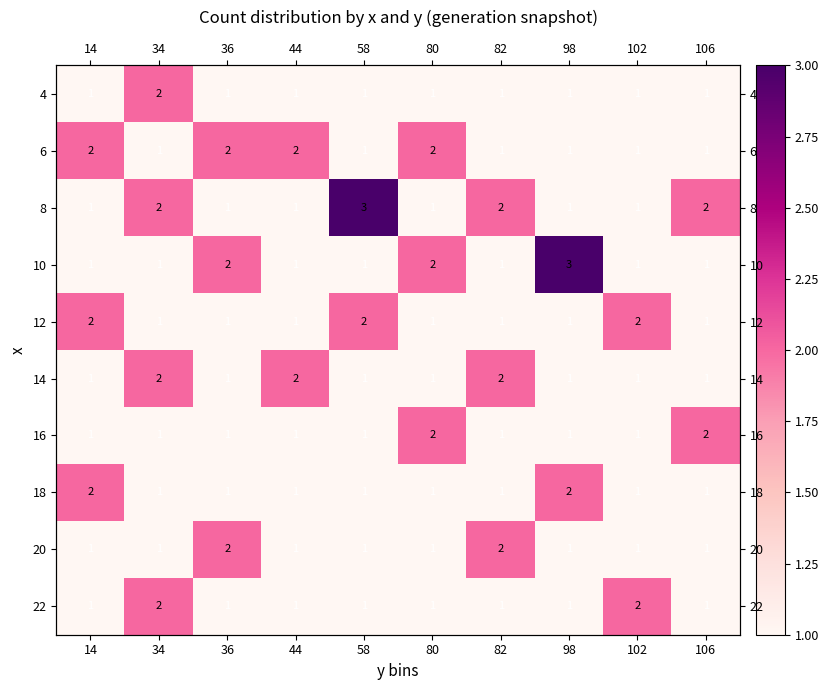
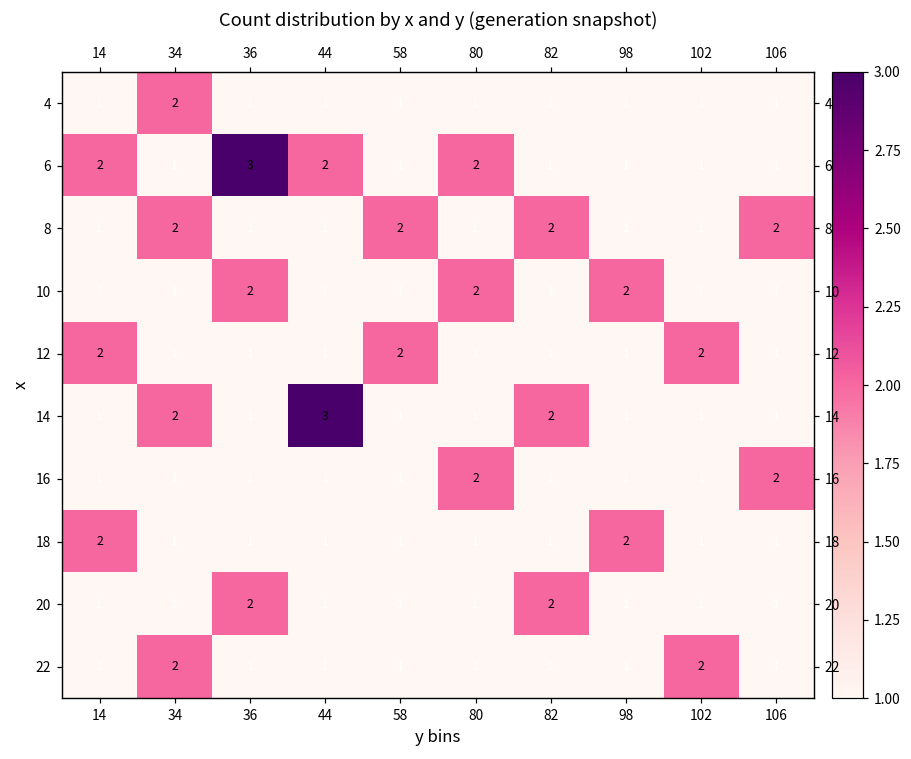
6, 36: 2 -> 3
8, 58: 3 -> 2
10, 98: 3 -> 2
14, 44: 2 -> 3
